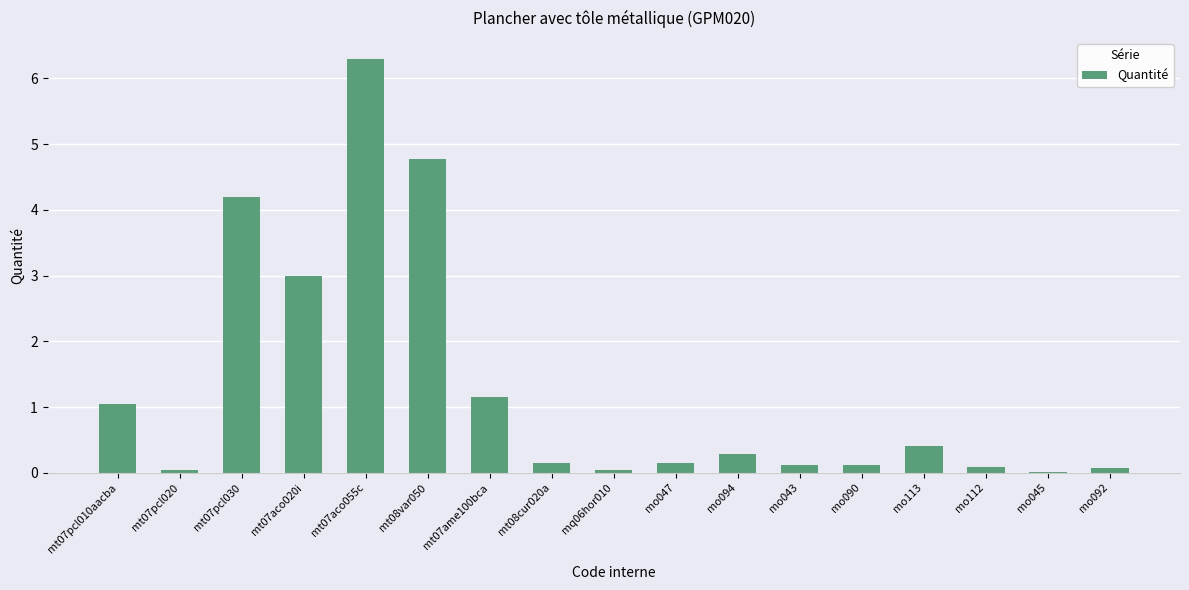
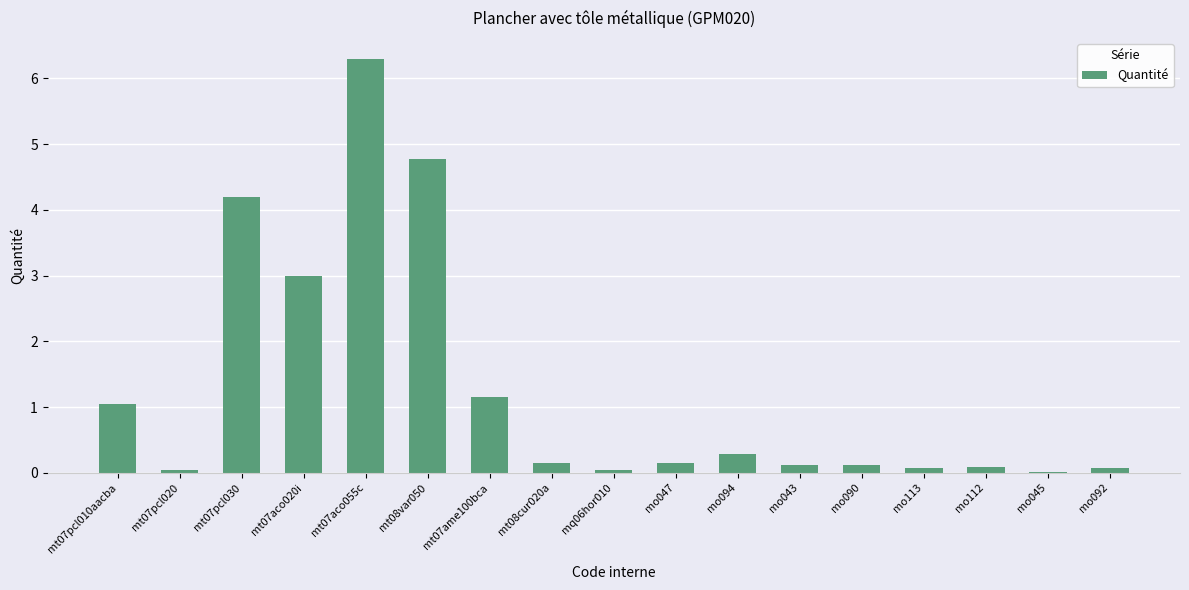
mo113: 0.4 -> 0.1
